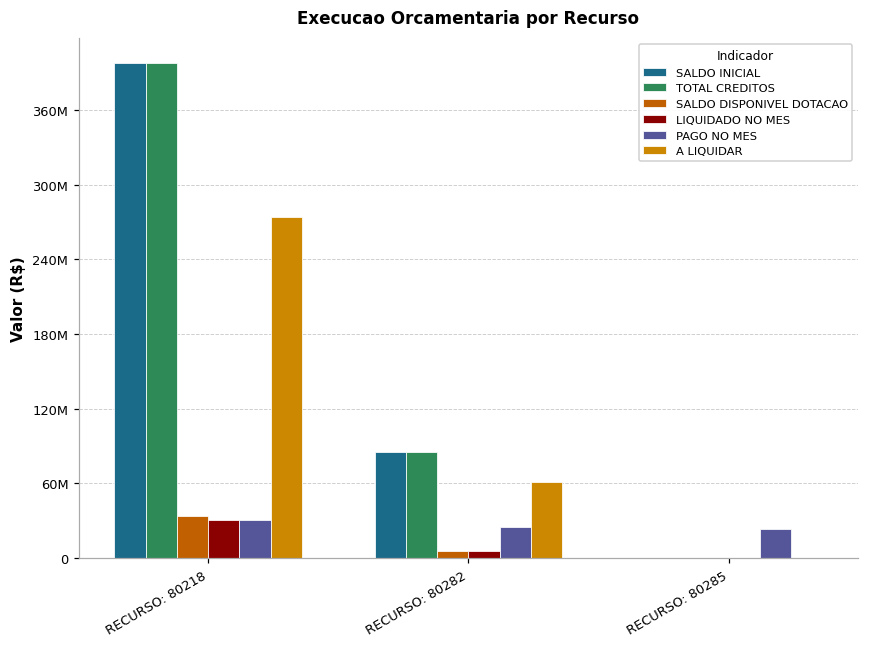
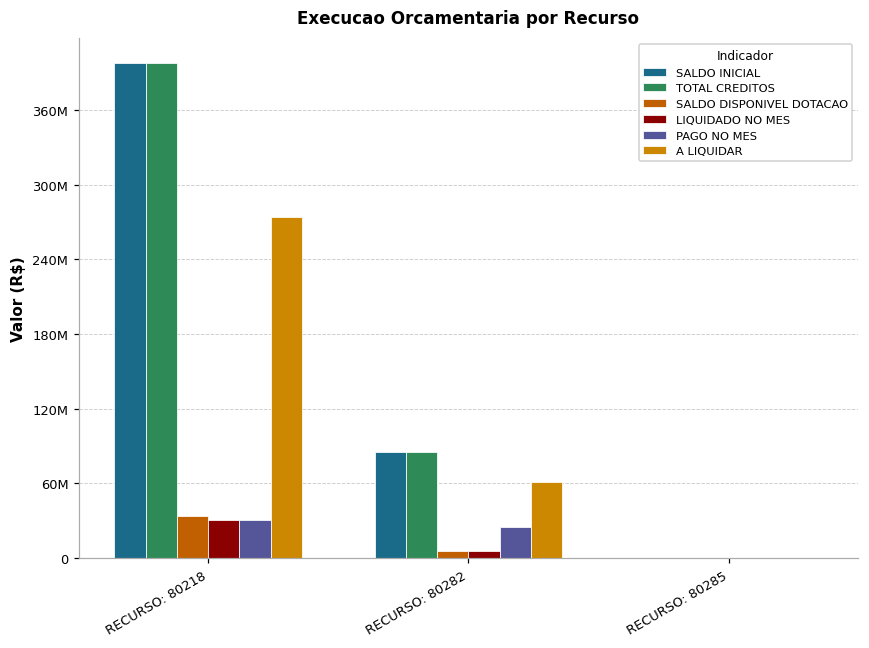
PAGO NO MES, RECURSO: 80285: 24000000 -> 0
